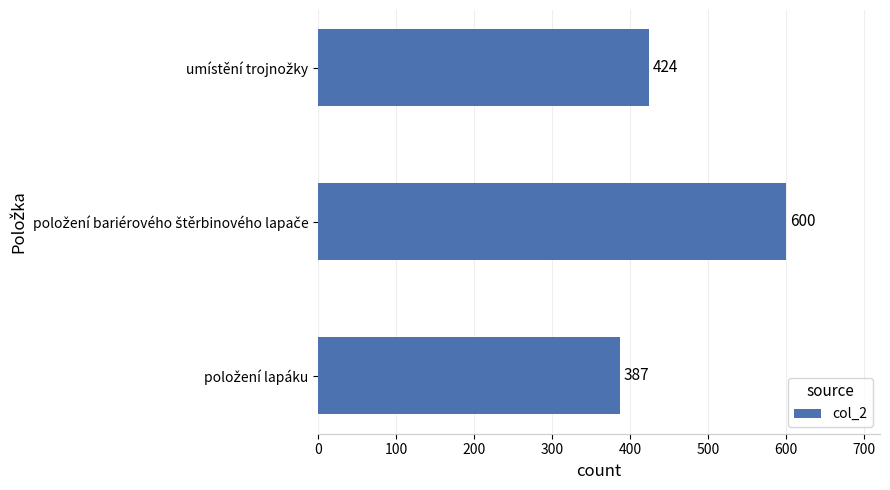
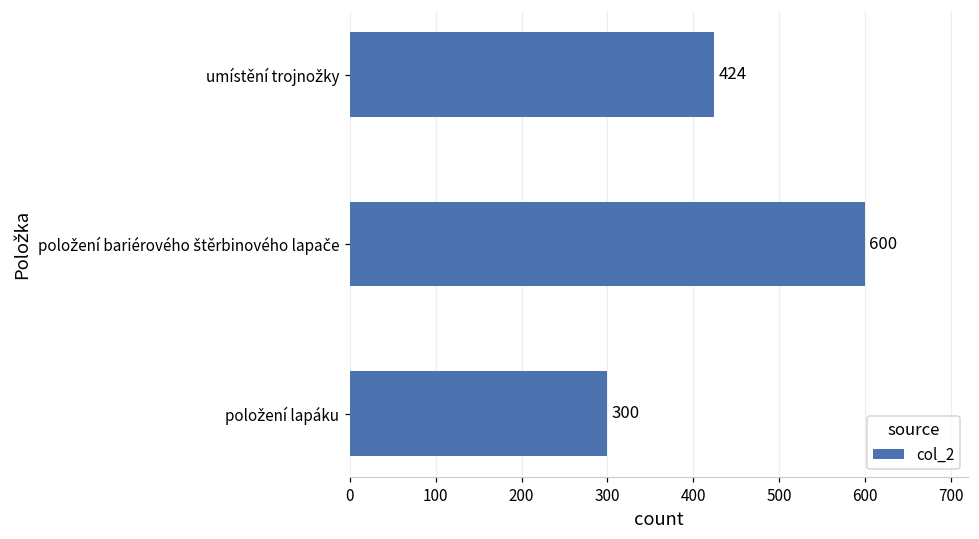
položení lapáku: 387 -> 300
